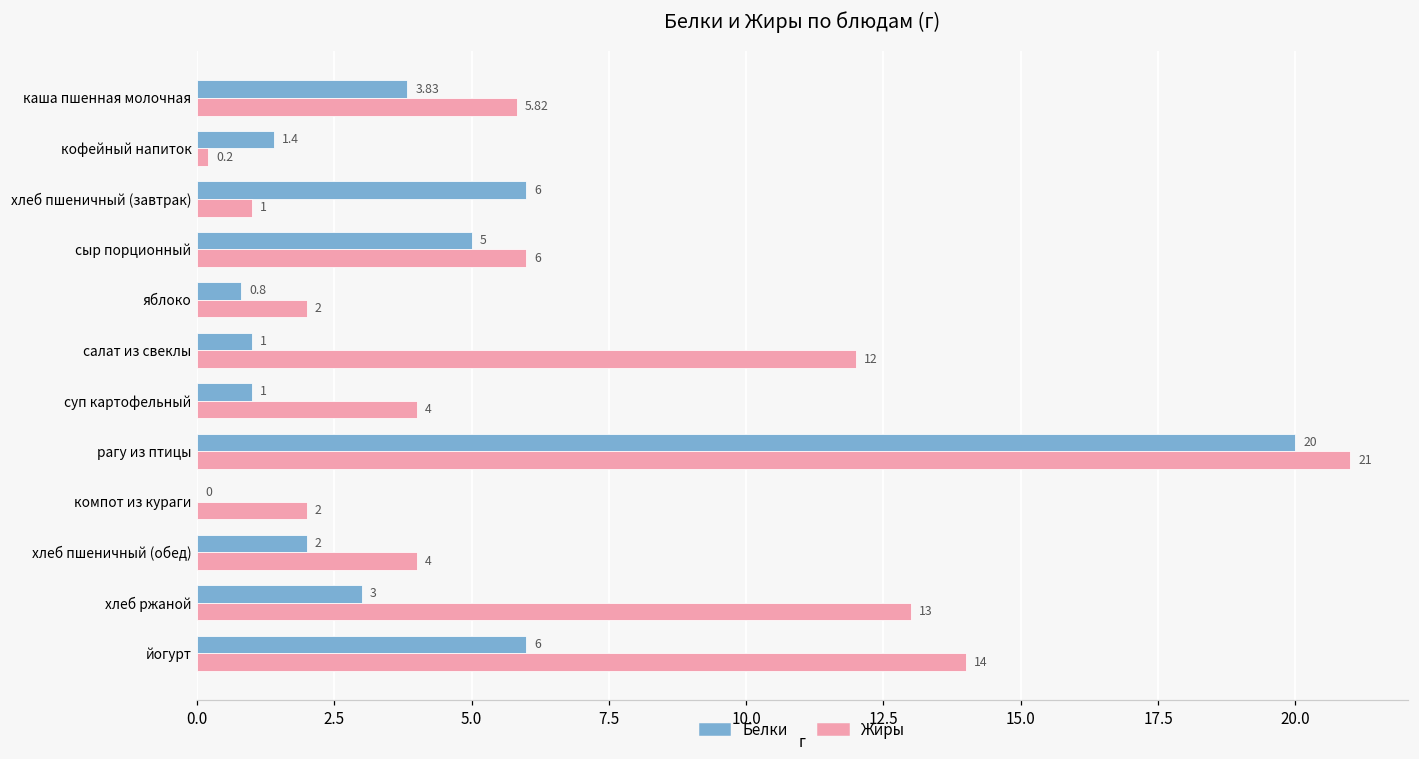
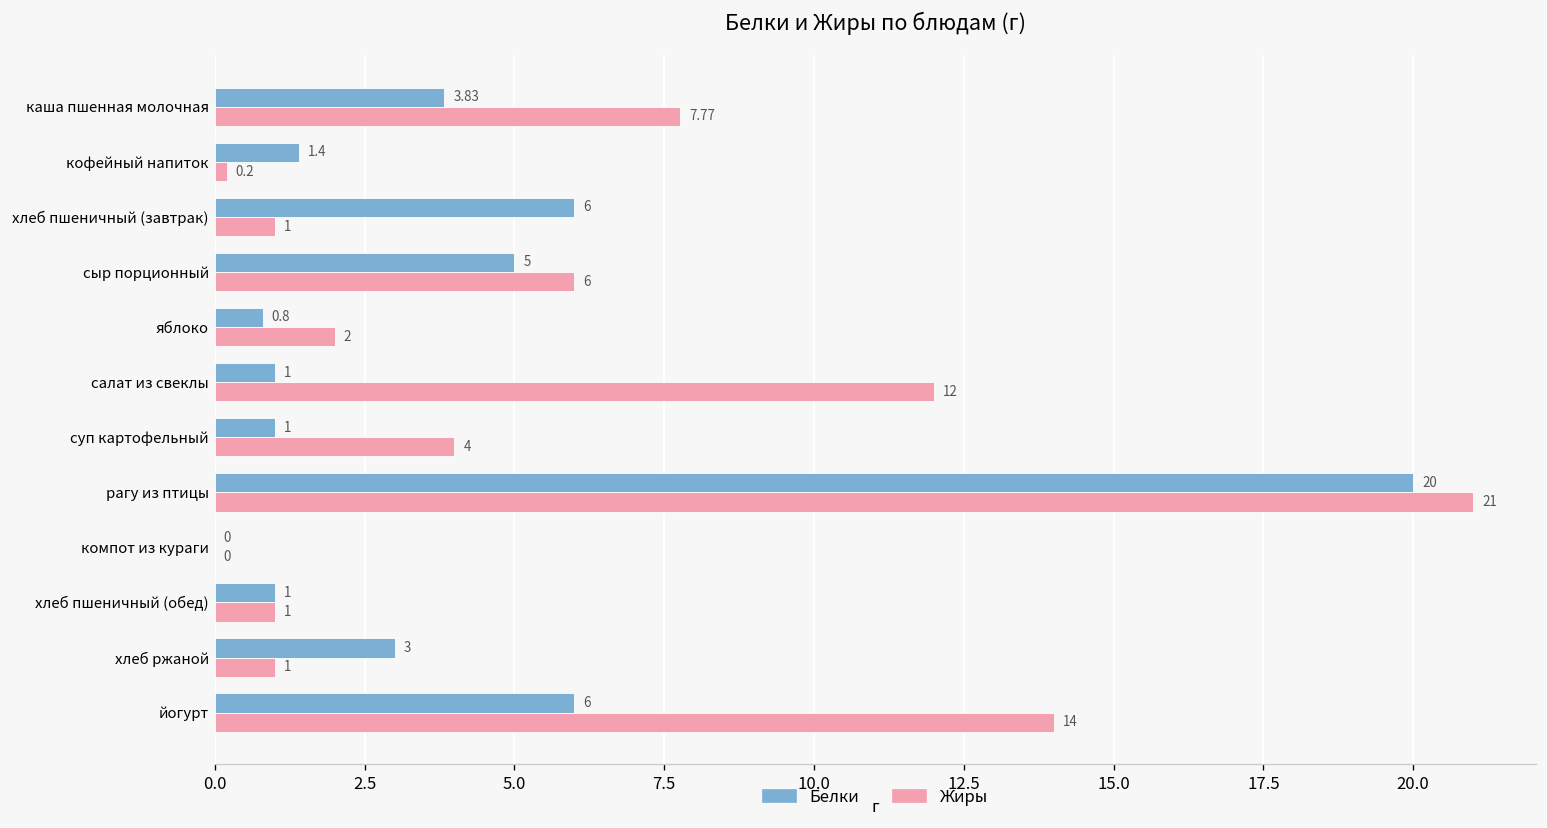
Жиры, каша пшенная молочная: 5.82 -> 7.77
Жиры, компот из кураги: 2 -> 0
Белки, хлеб пшеничный (обед): 2 -> 1
Жиры, хлеб пшеничный (обед): 4 -> 1
Жиры, хлеб ржаной: 13 -> 1
